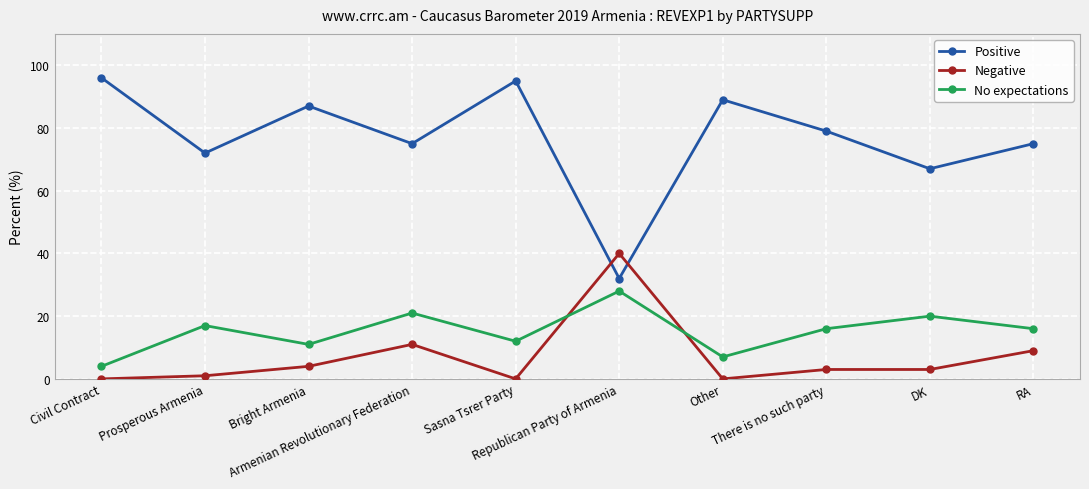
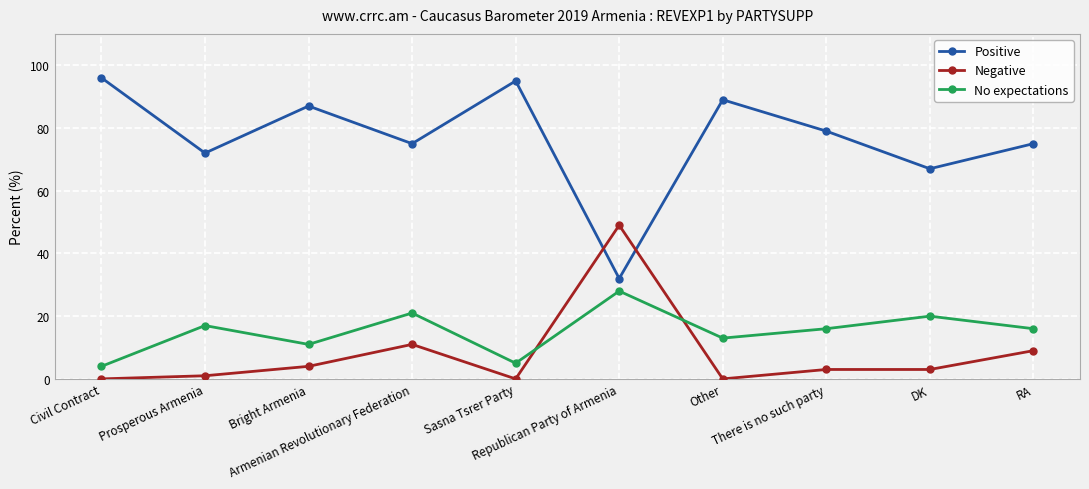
No expectations, Sasna Tsrer Party: 12 -> 5
Negative, Republican Party of Armenia: 40 -> 49
No expectations, Other: 7 -> 13
